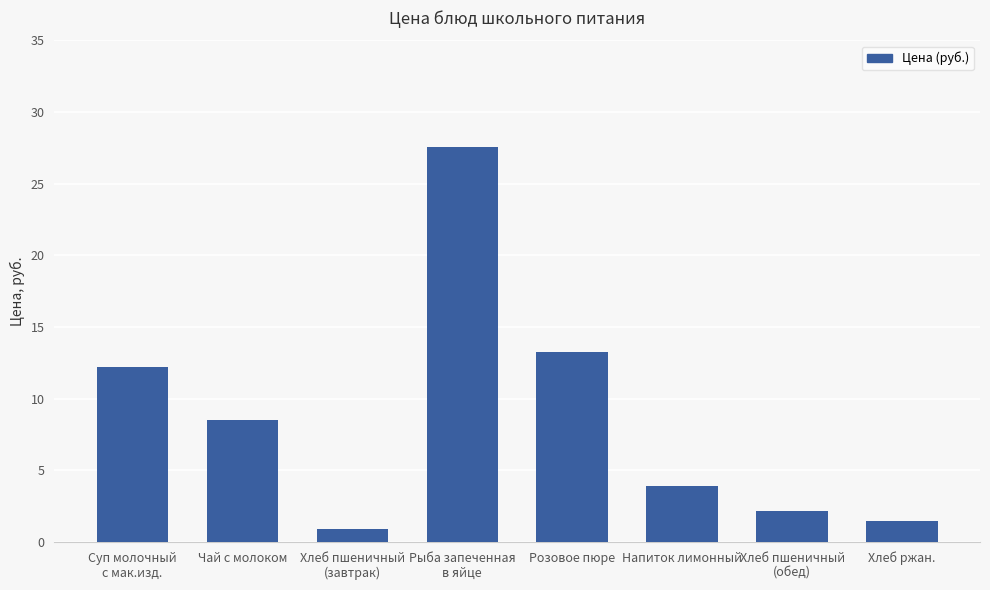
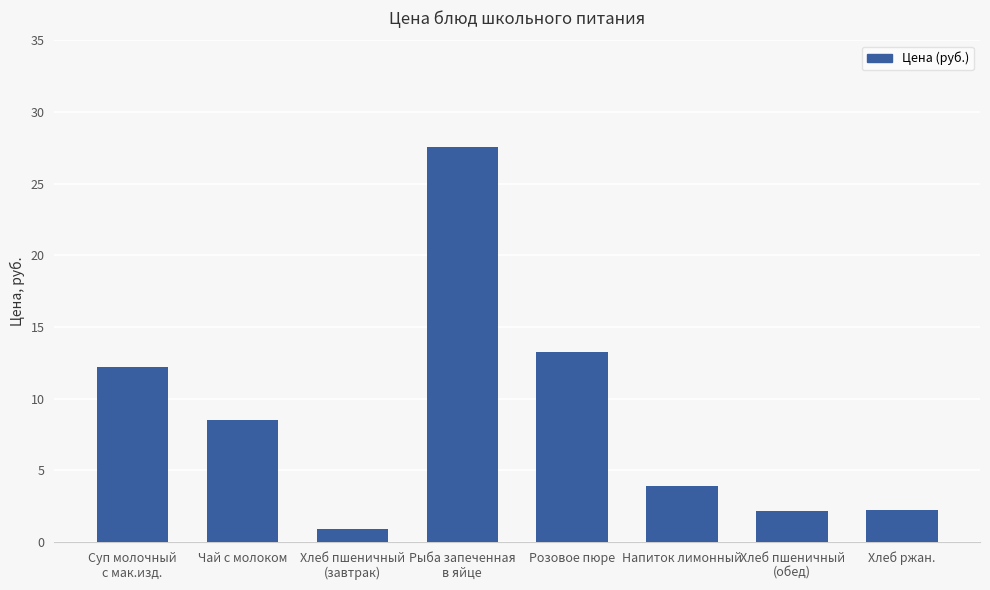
Хлеб ржан.: 1.5 -> 2.2
